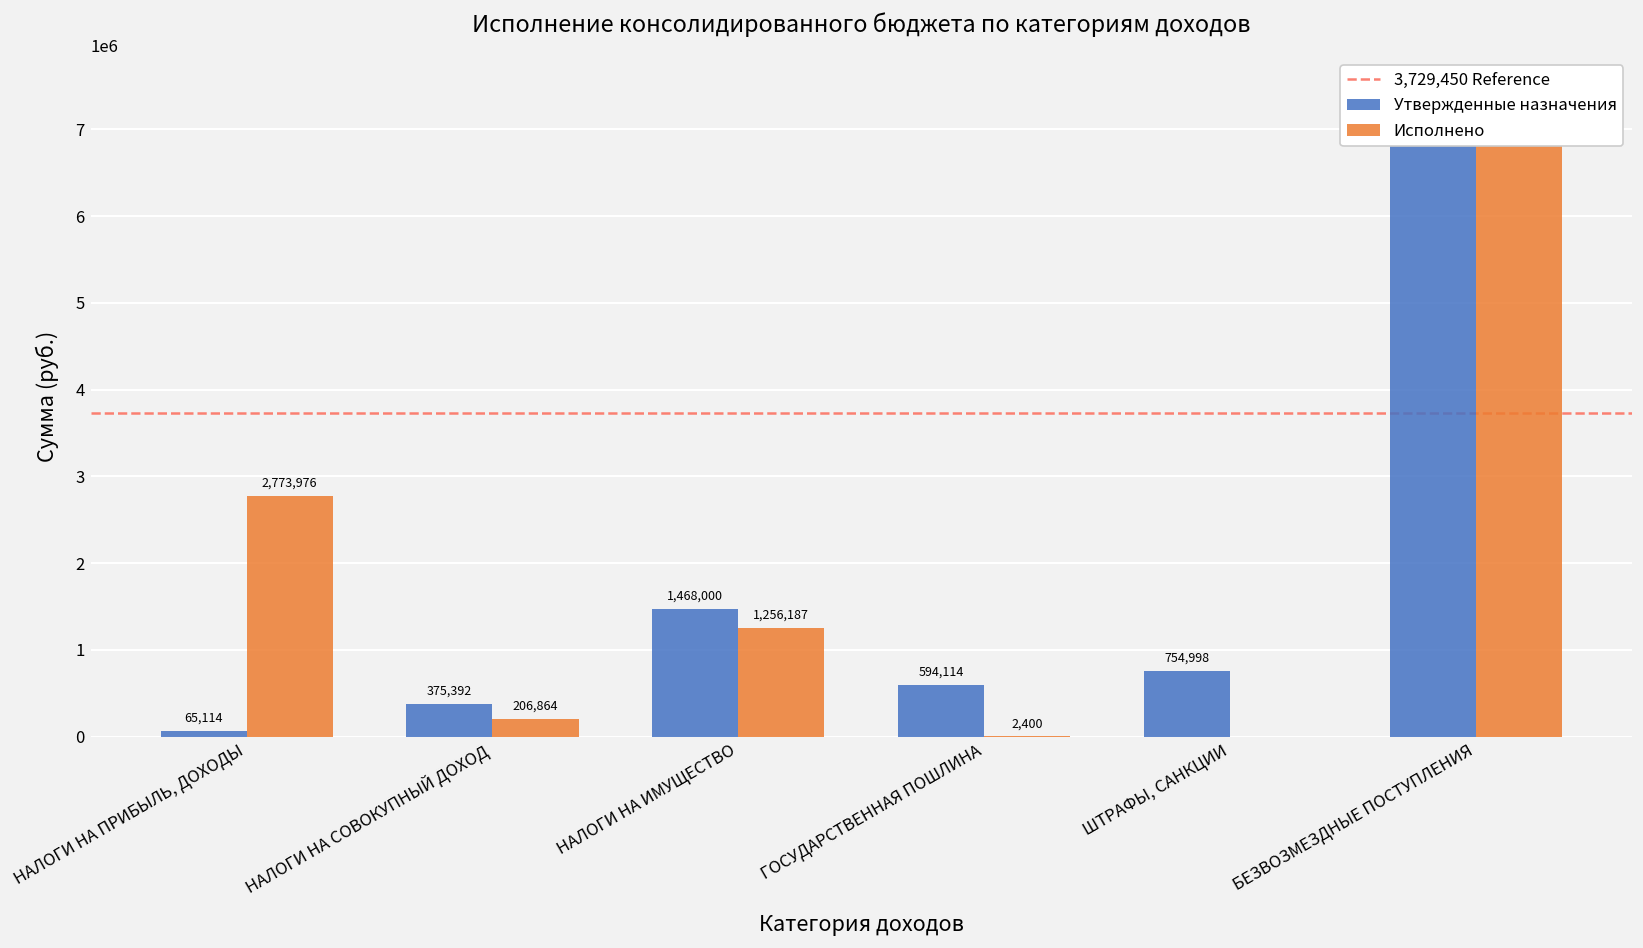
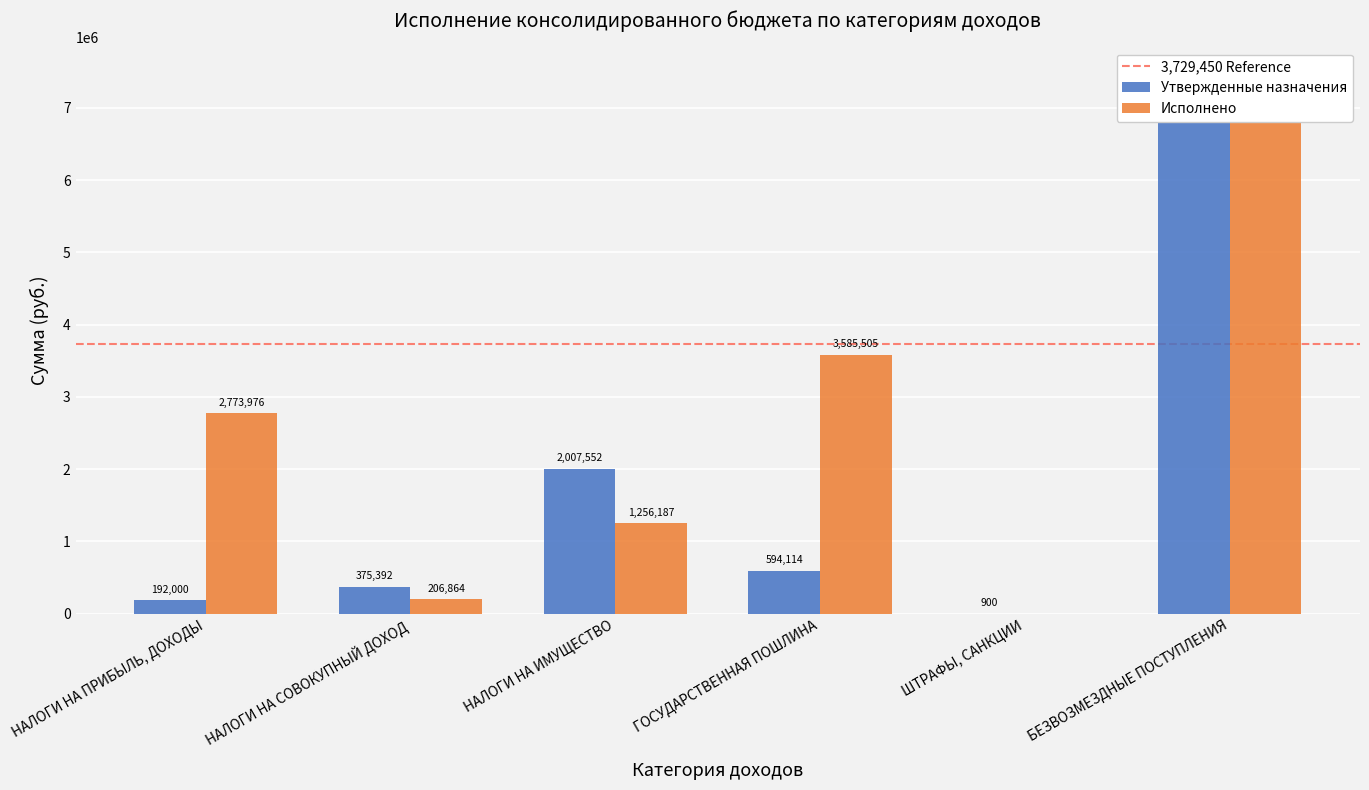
Утвержденные назначения, НАЛОГИ НА ПРИБЫЛЬ, ДОХОДЫ: 65,114 -> 192,000
Утвержденные назначения, НАЛОГИ НА ИМУЩЕСТВО: 1,468,000 -> 2,007,552
Исполнено, ГОСУДАРСТВЕННАЯ ПОШЛИНА: 2,400 -> 3,585,505
Утвержденные назначения, ШТРАФЫ, САНКЦИИ: 754,998 -> 900
